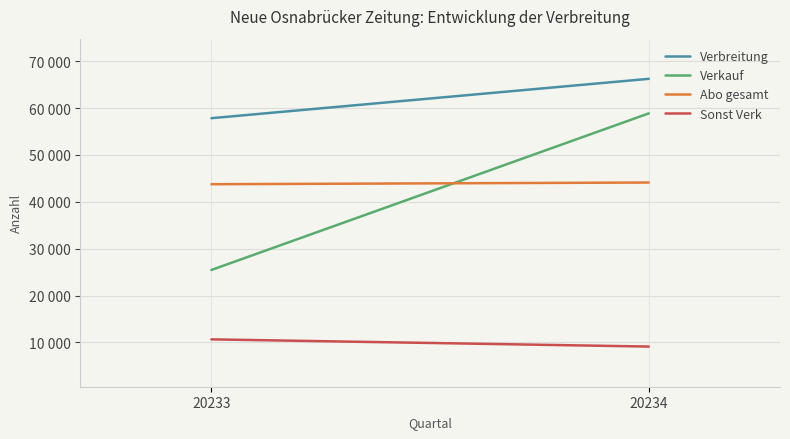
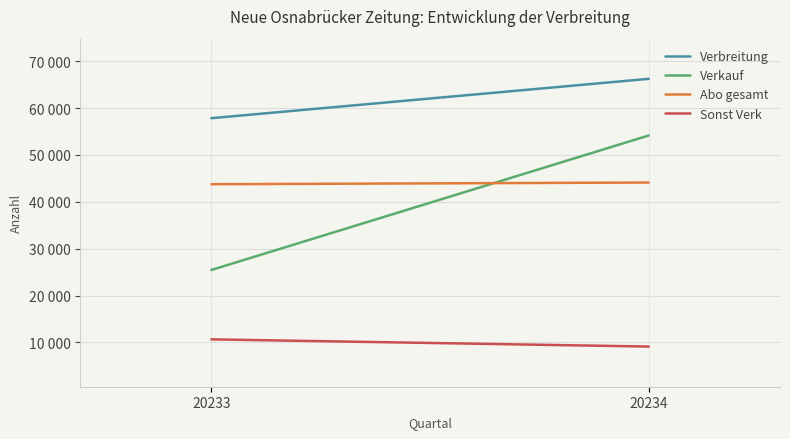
Verkauf, 20234: 59000 -> 54000
